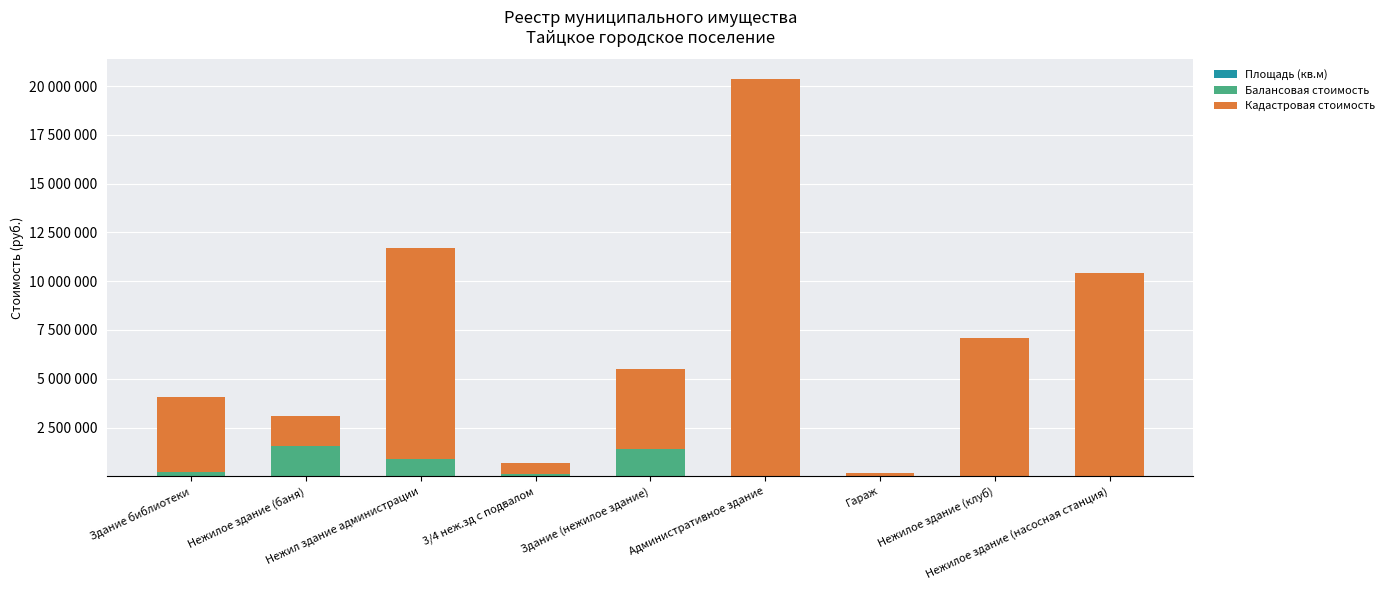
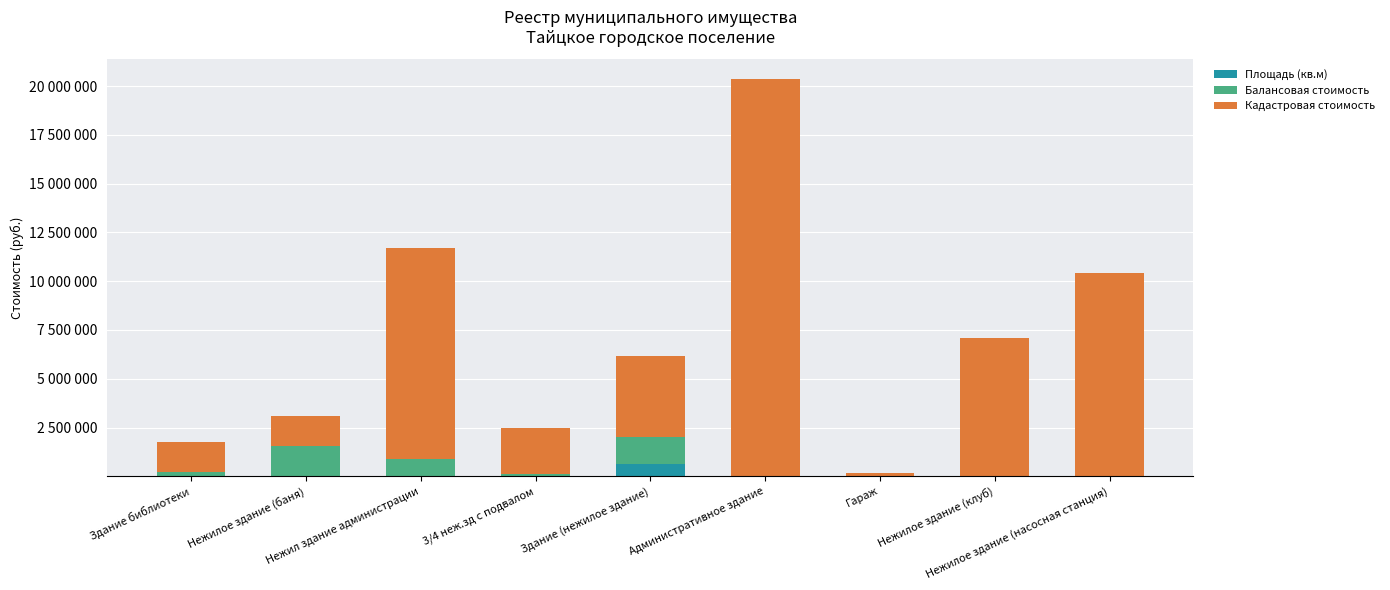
Кадастровая стоимость, Здание библиотеки: 3800000 -> 1500000
Кадастровая стоимость, 3/4 неж.зд с подвалом: 600000 -> 2400000
Площадь (кв.м), Здание (нежилое здание): 0 -> 600000
